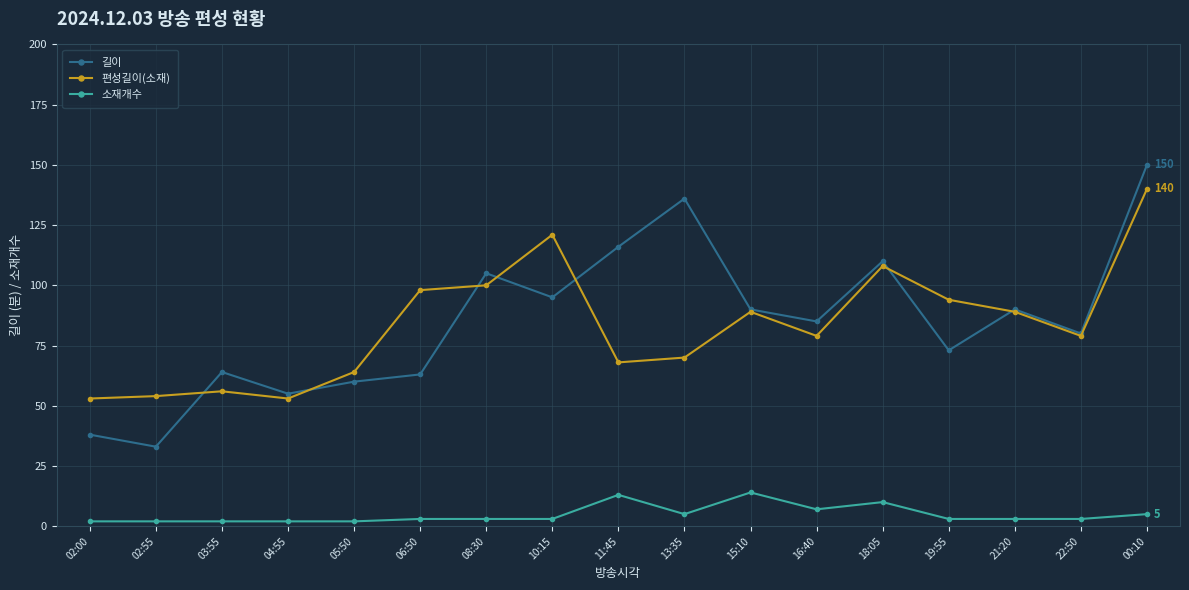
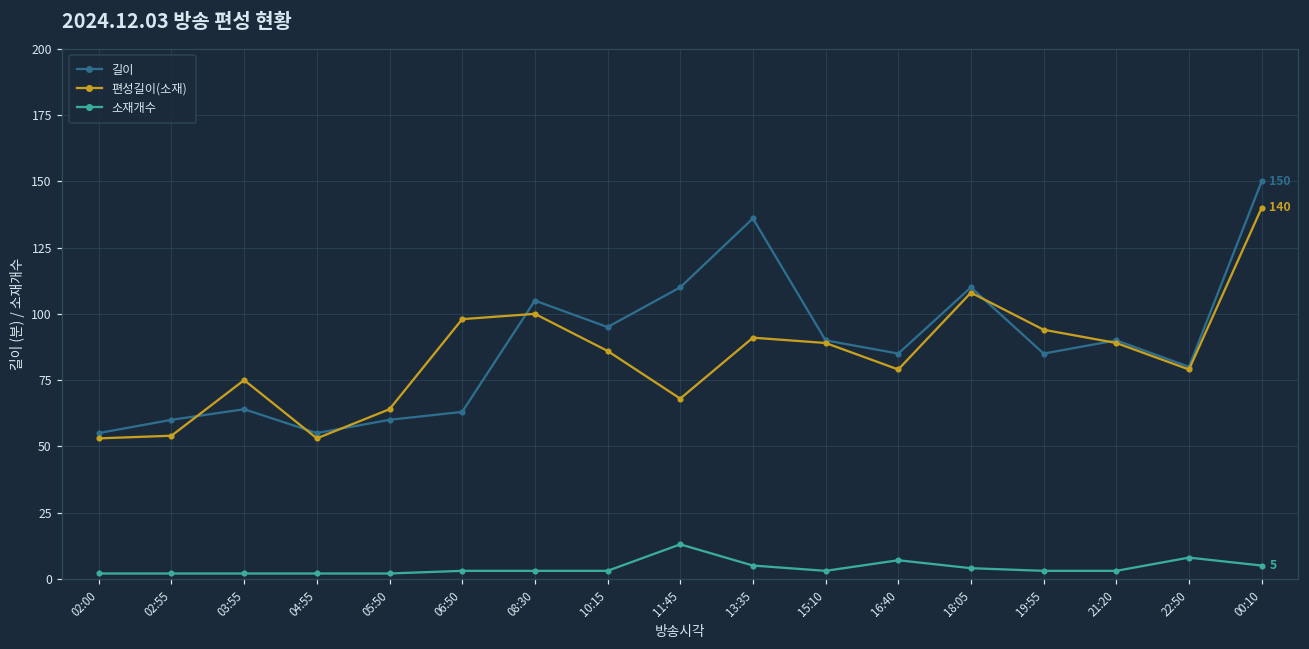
길이, 02:00: 38 -> 55
길이, 02:55: 33 -> 60
편성길이(소재), 03:55: 56 -> 75
편성길이(소재), 10:15: 121 -> 86
길이, 11:45: 116 -> 110
편성길이(소재), 13:35: 70 -> 91
소재개수, 15:10: 14 -> 3
소재개수, 18:05: 10 -> 4
길이, 19:55: 73 -> 85
소재개수, 22:50: 3 -> 8
